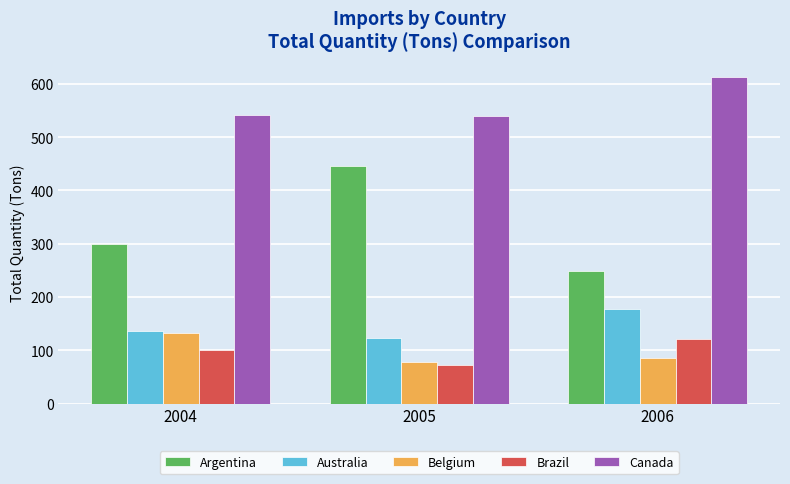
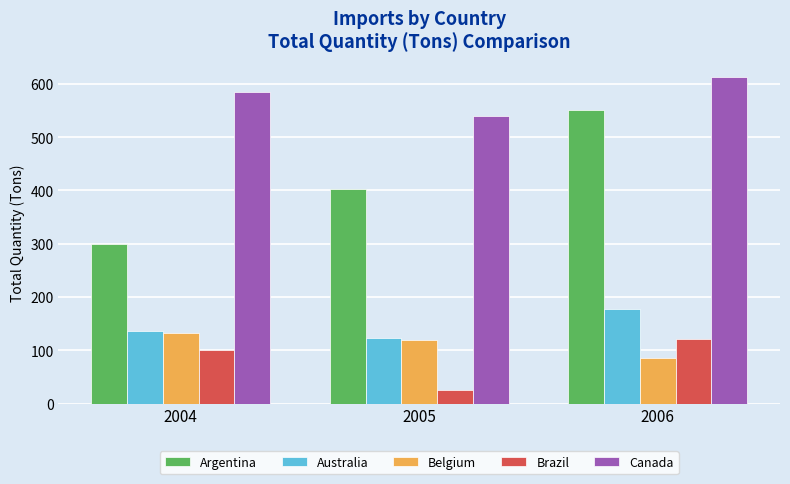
Canada, 2004: 540 -> 580
Argentina, 2005: 450 -> 400
Belgium, 2005: 80 -> 120
Brazil, 2005: 70 -> 30
Argentina, 2006: 250 -> 550
